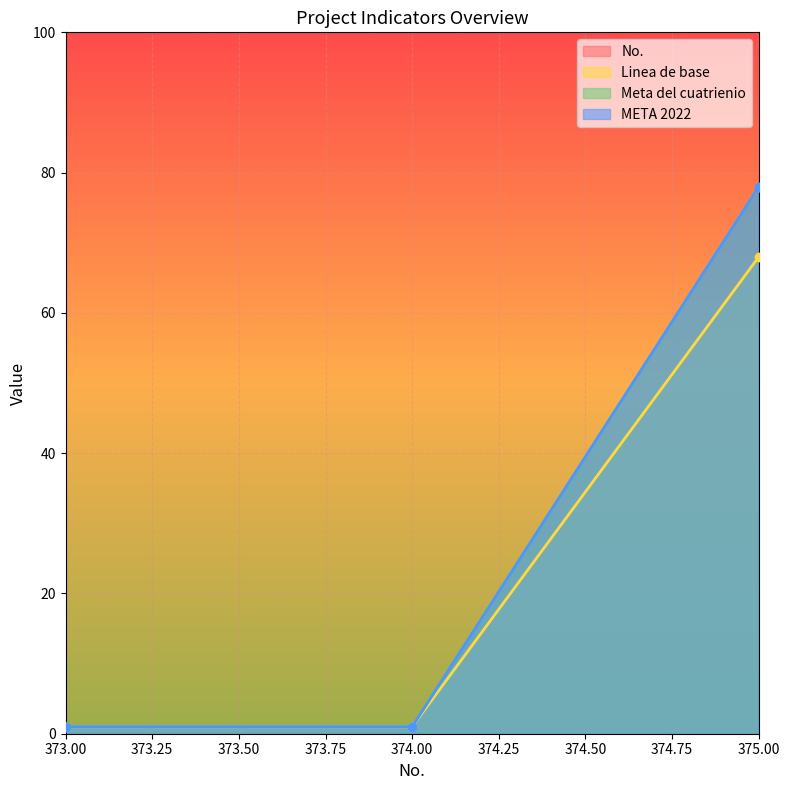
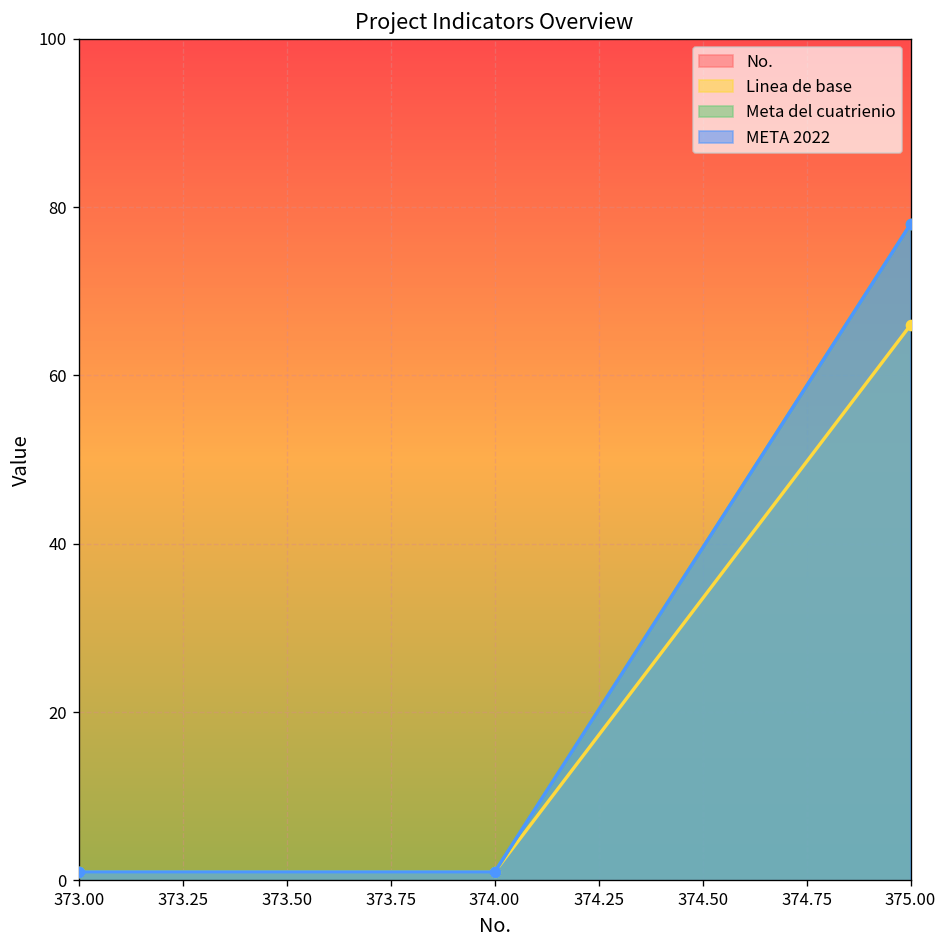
Linea de base, 375.00: 68 -> 66
